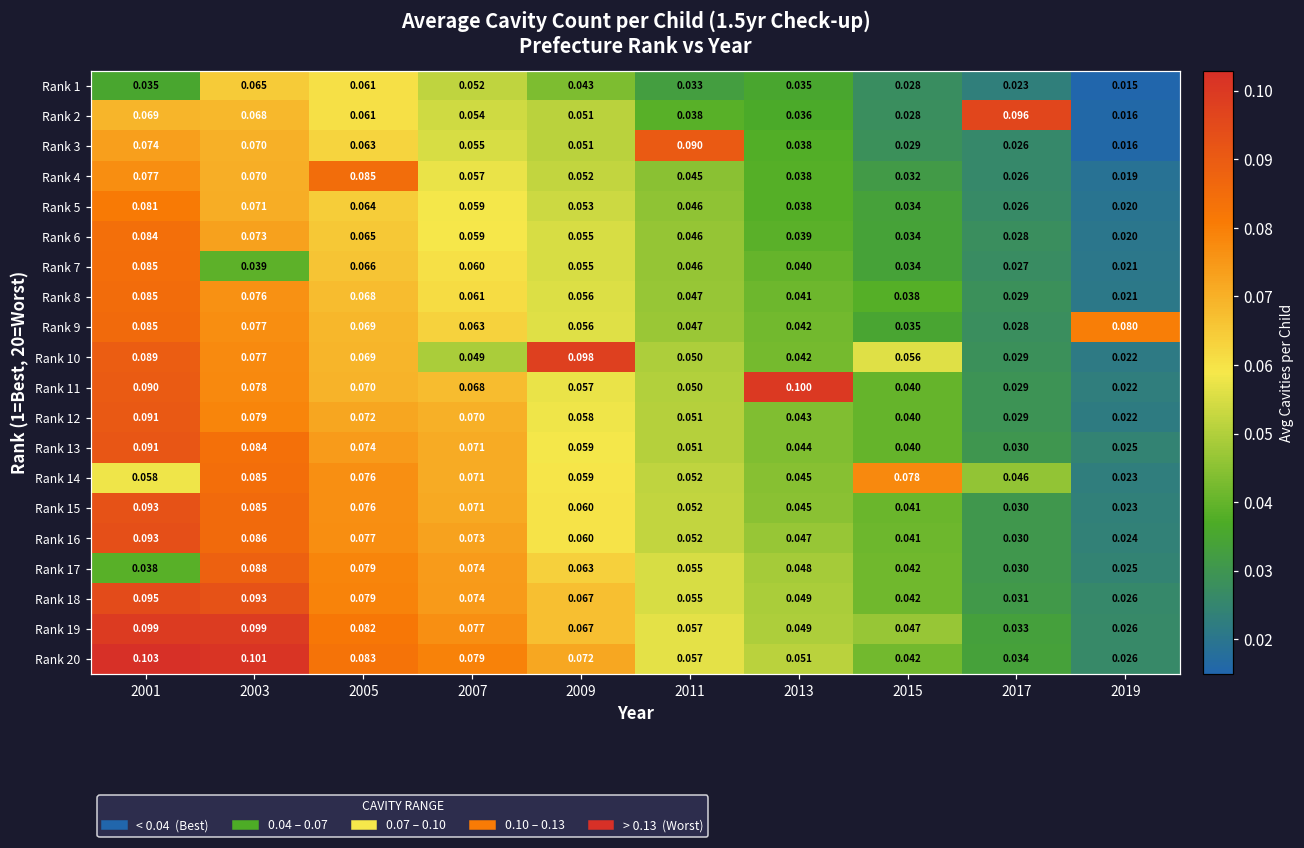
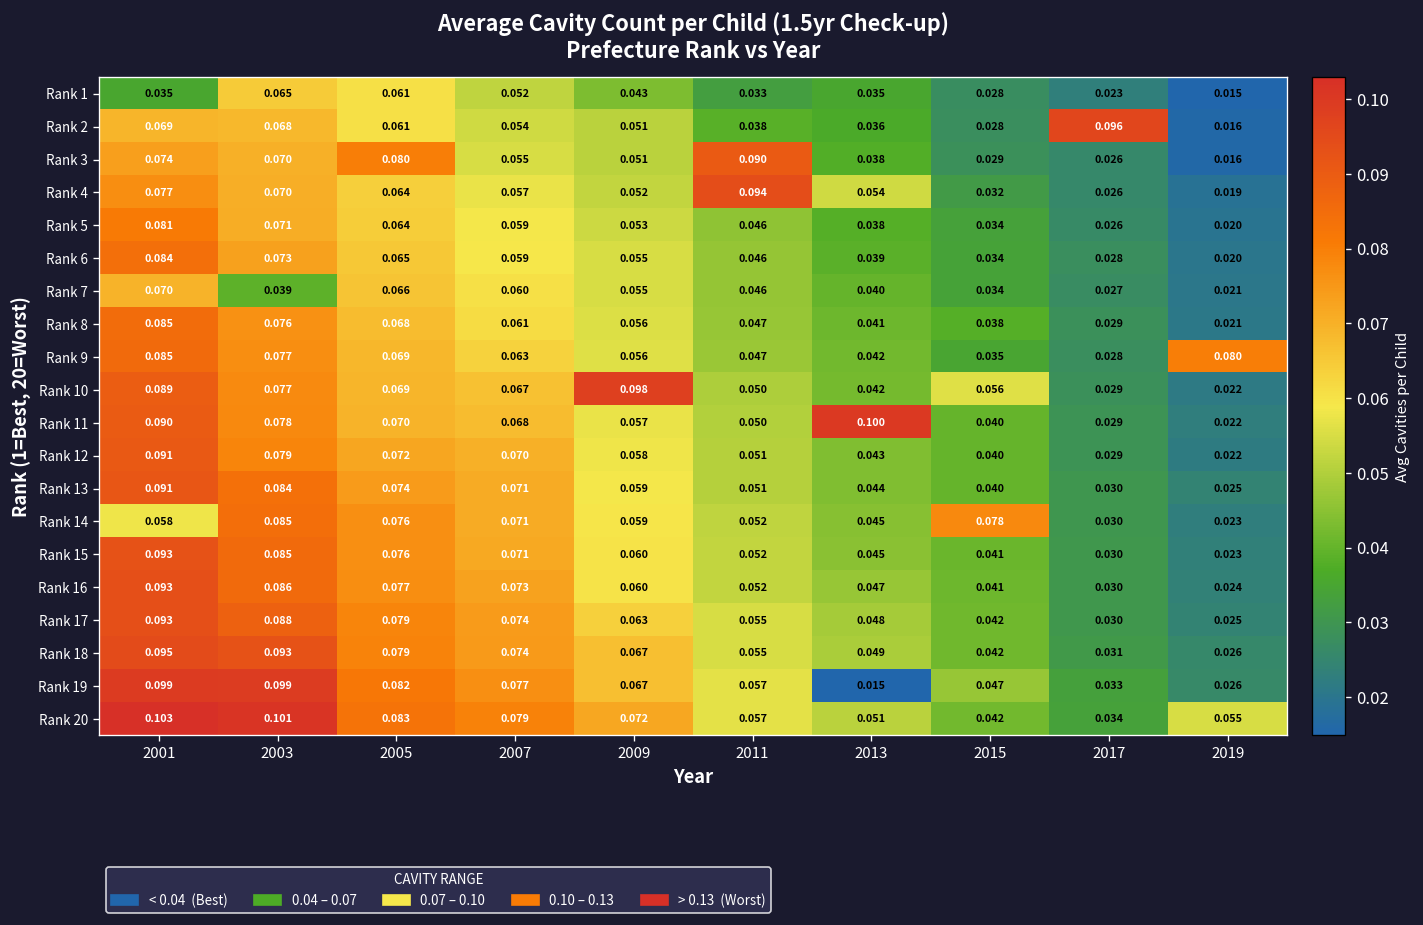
Rank 3, 2005: 0.063 -> 0.080
Rank 4, 2005: 0.085 -> 0.064
Rank 4, 2011: 0.045 -> 0.094
Rank 4, 2013: 0.038 -> 0.054
Rank 7, 2001: 0.085 -> 0.070
Rank 10, 2007: 0.049 -> 0.067
Rank 14, 2017: 0.046 -> 0.030
Rank 17, 2001: 0.038 -> 0.093
Rank 19, 2013: 0.049 -> 0.015
Rank 20, 2019: 0.026 -> 0.055
